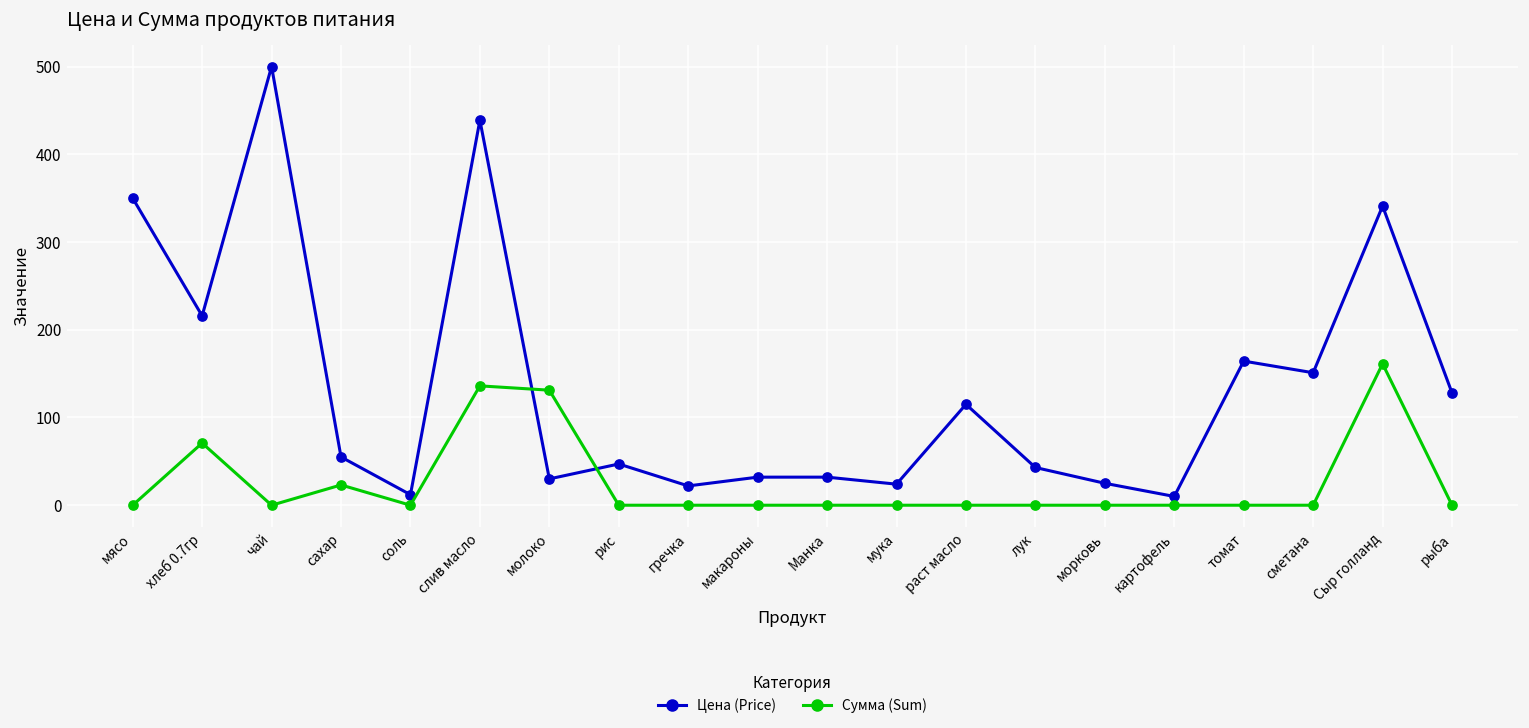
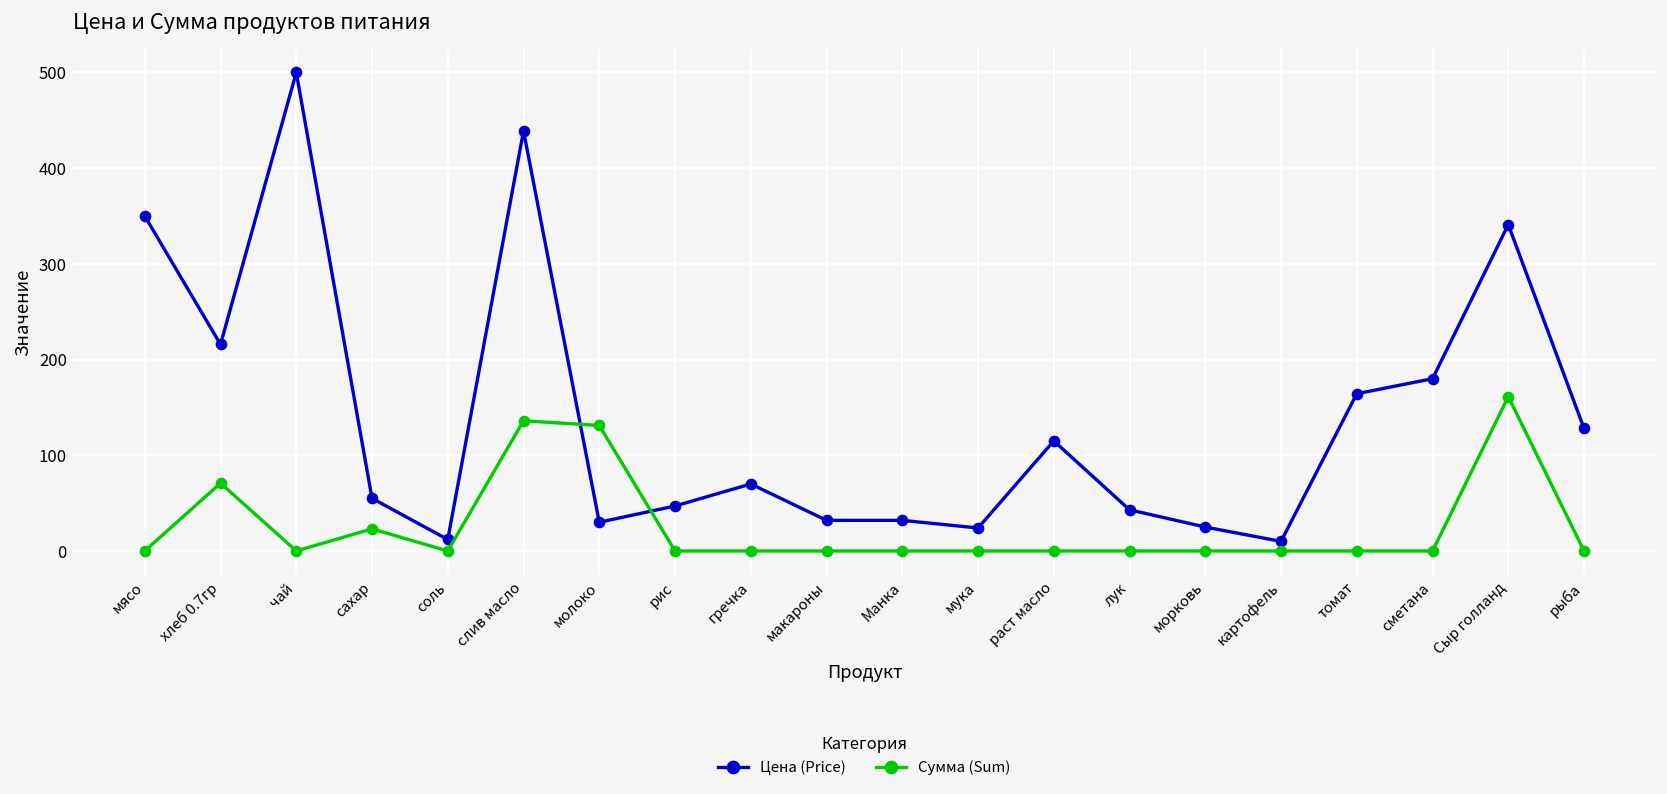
Цена (Price), гречка: 20 -> 70
Цена (Price), сметана: 150 -> 180
